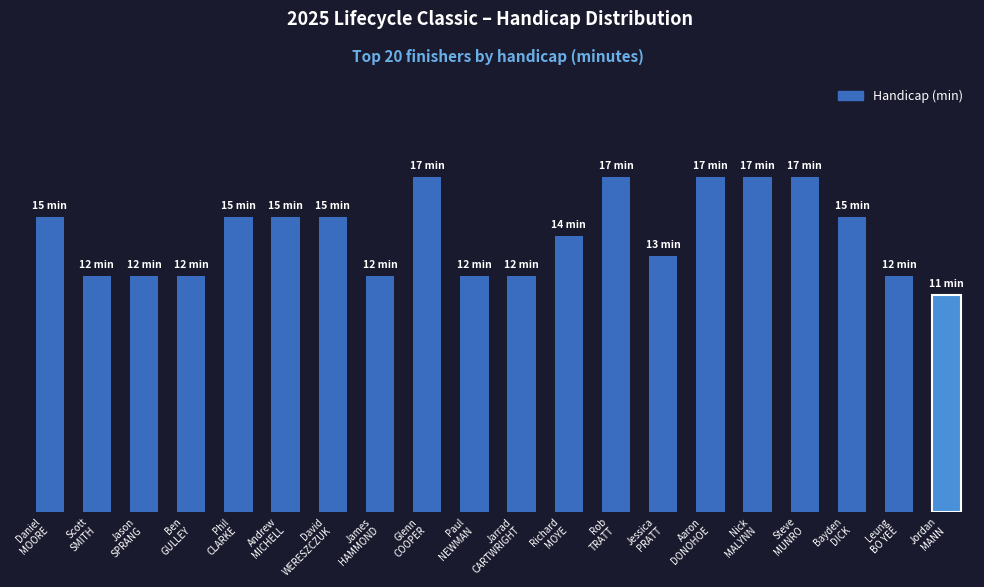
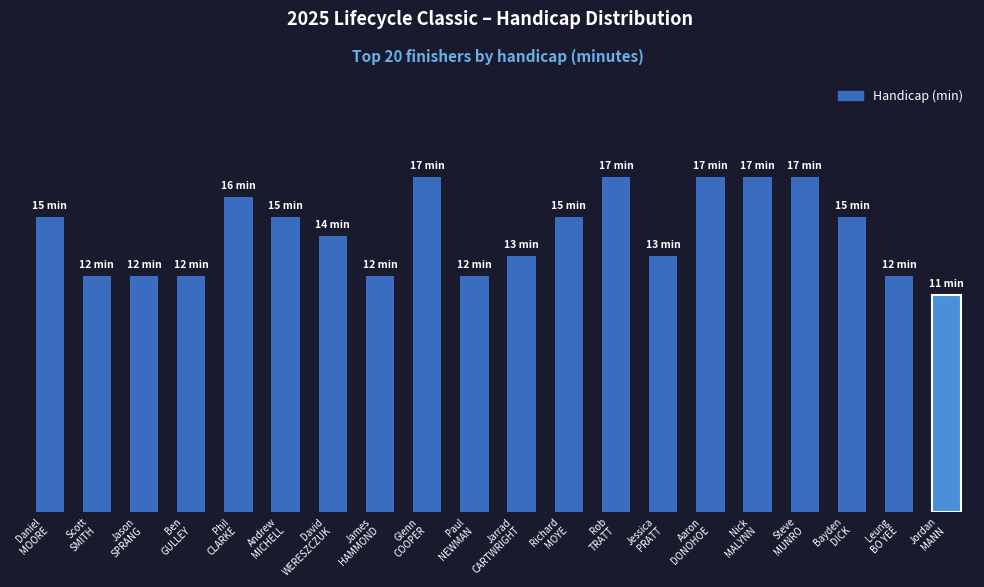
Phil CLARKE: 15 -> 16
David WERESZCZUK: 15 -> 14
Jarrad CARTWRIGHT: 12 -> 13
Richard MOYE: 14 -> 15
